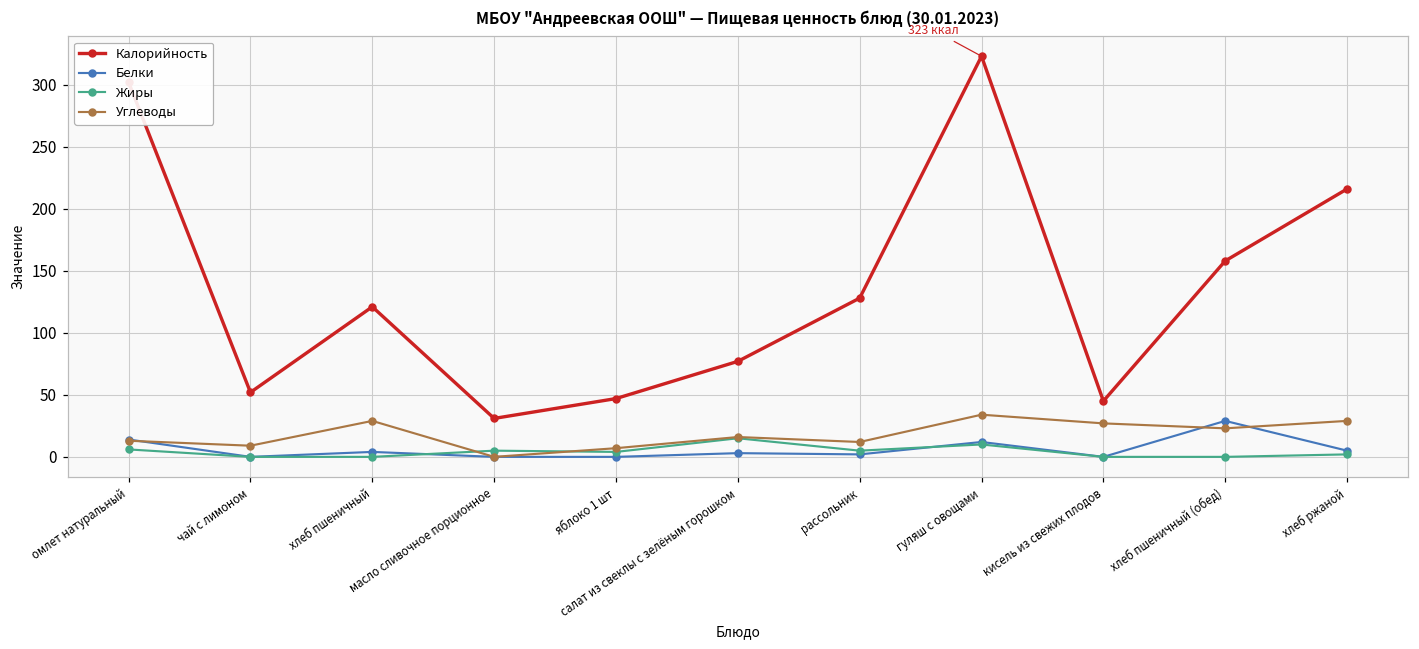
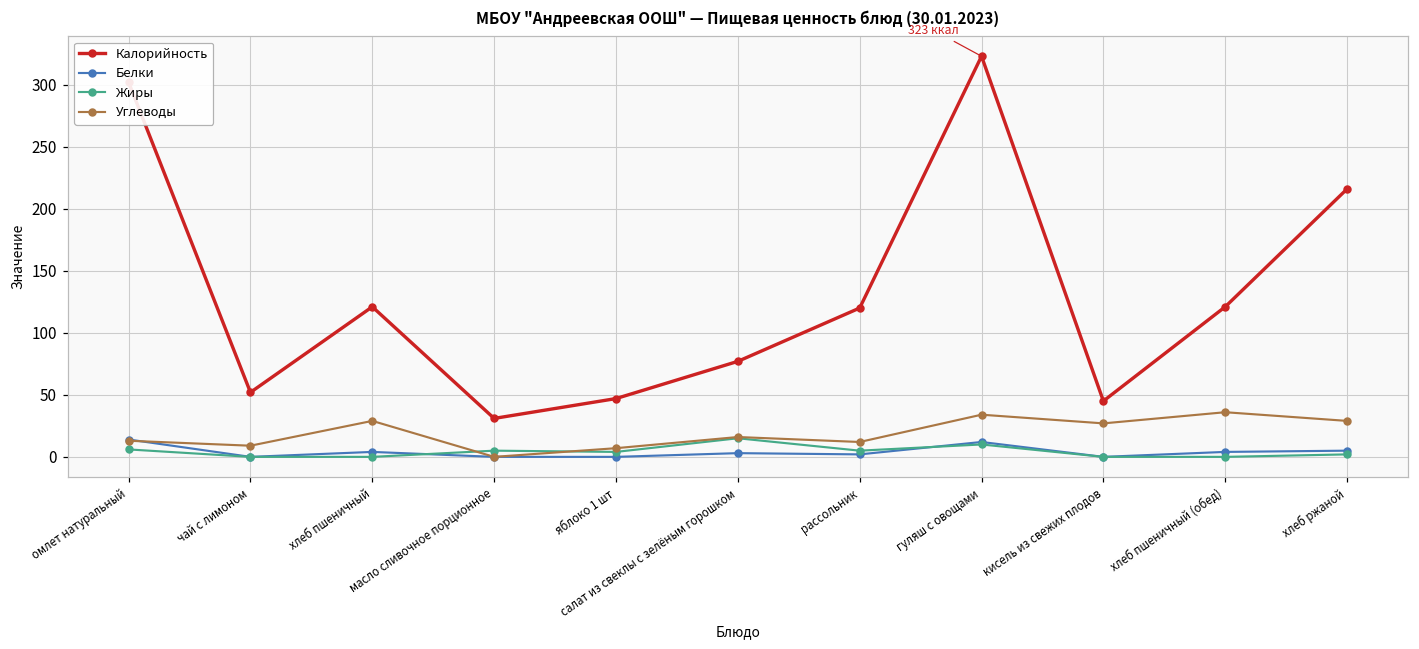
Калорийность, рассольник: 128 -> 120
Калорийность, хлеб пшеничный (обед): 158 -> 121
Белки, хлеб пшеничный (обед): 29 -> 4
Углеводы, хлеб пшеничный (обед): 23 -> 36
